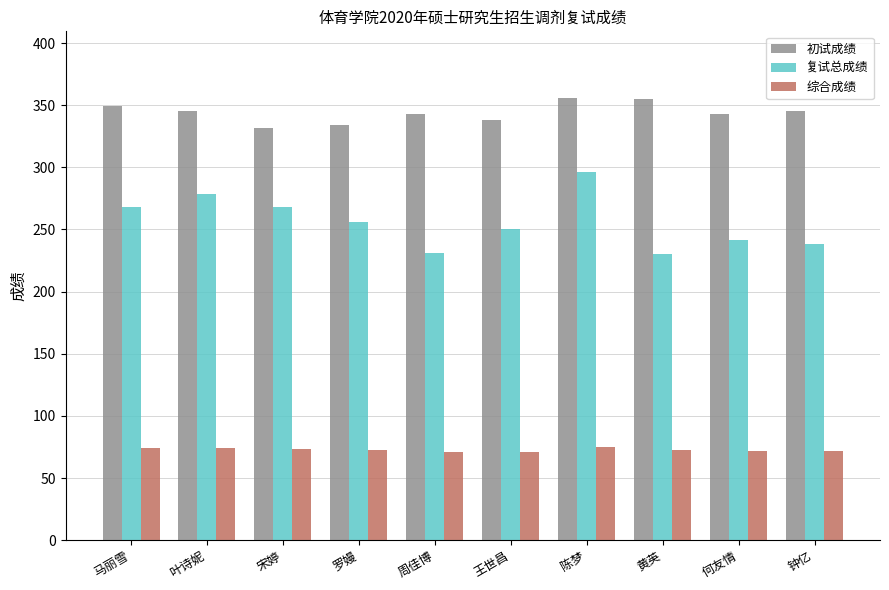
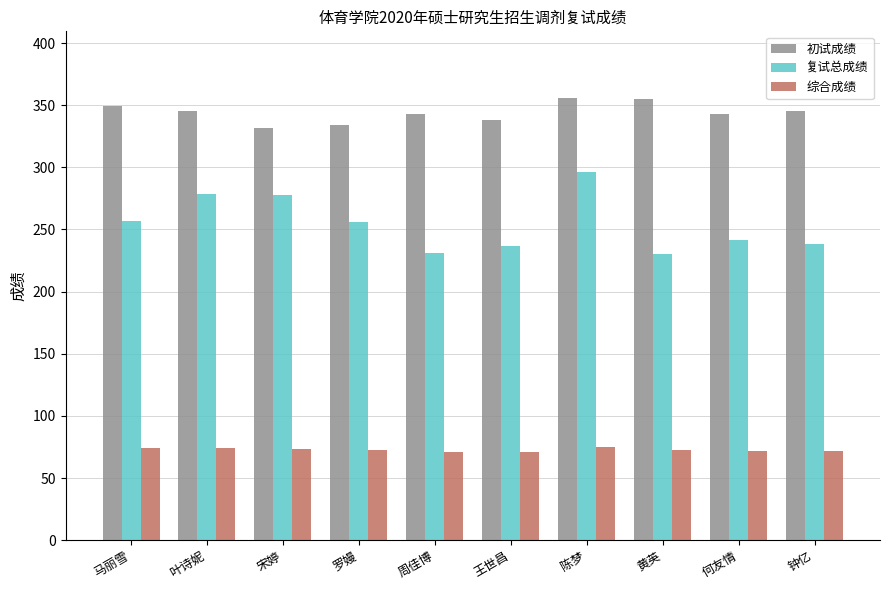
复试总成绩, 马丽雪: 268 -> 257
复试总成绩, 宋婷: 268 -> 278
复试总成绩, 王世昌: 251 -> 237
